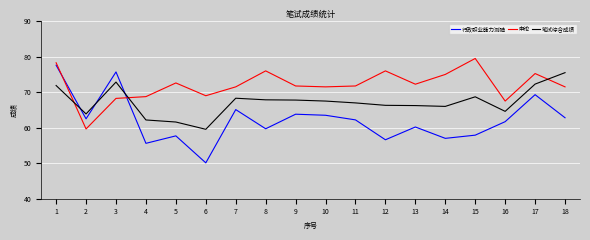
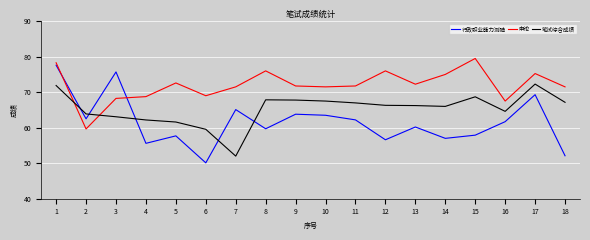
笔试综合成绩, 3: 73 -> 63
笔试综合成绩, 7: 68 -> 52
行政职业能力测验, 18: 63 -> 52
笔试综合成绩, 18: 76 -> 67
